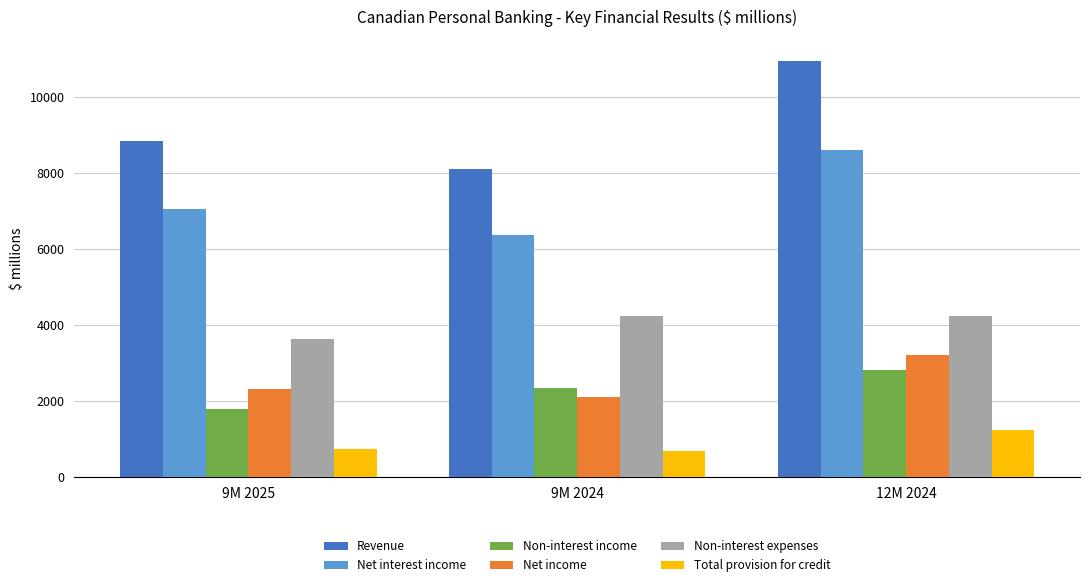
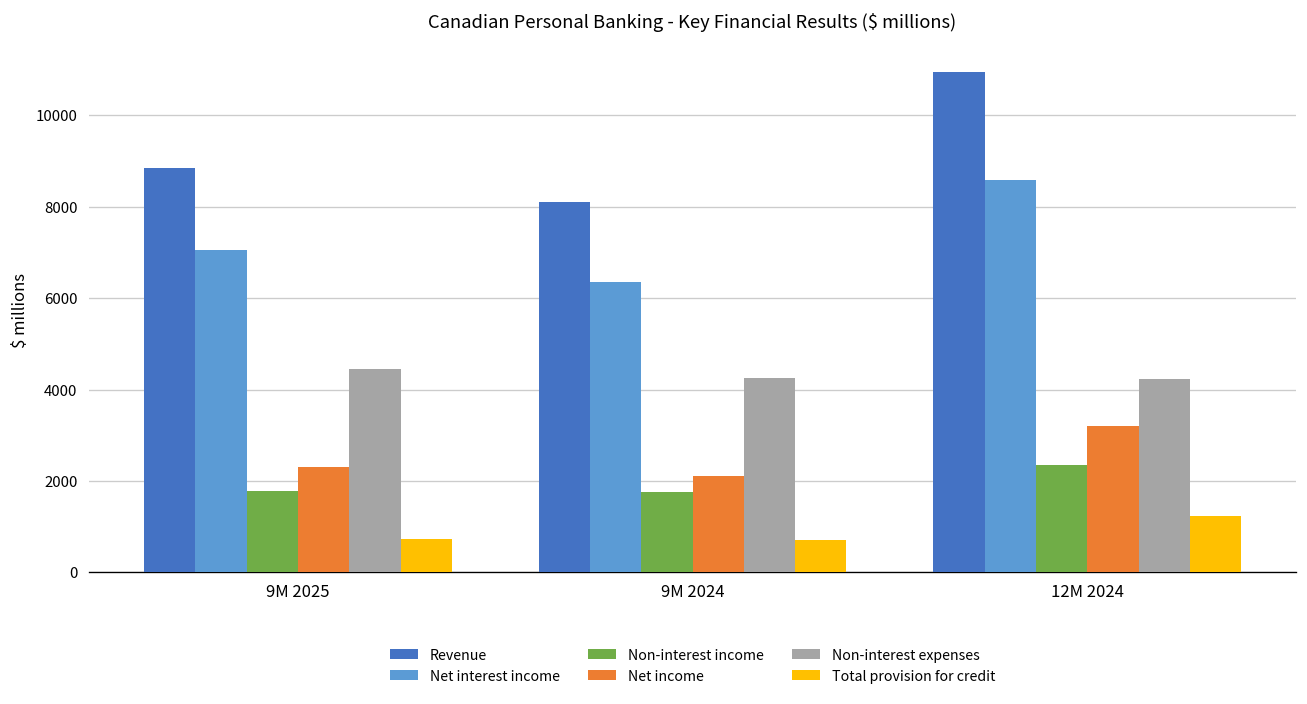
Non-interest expenses, 9M 2025: 3600 -> 4500
Non-interest income, 9M 2024: 2300 -> 1700
Non-interest income, 12M 2024: 2800 -> 2400
